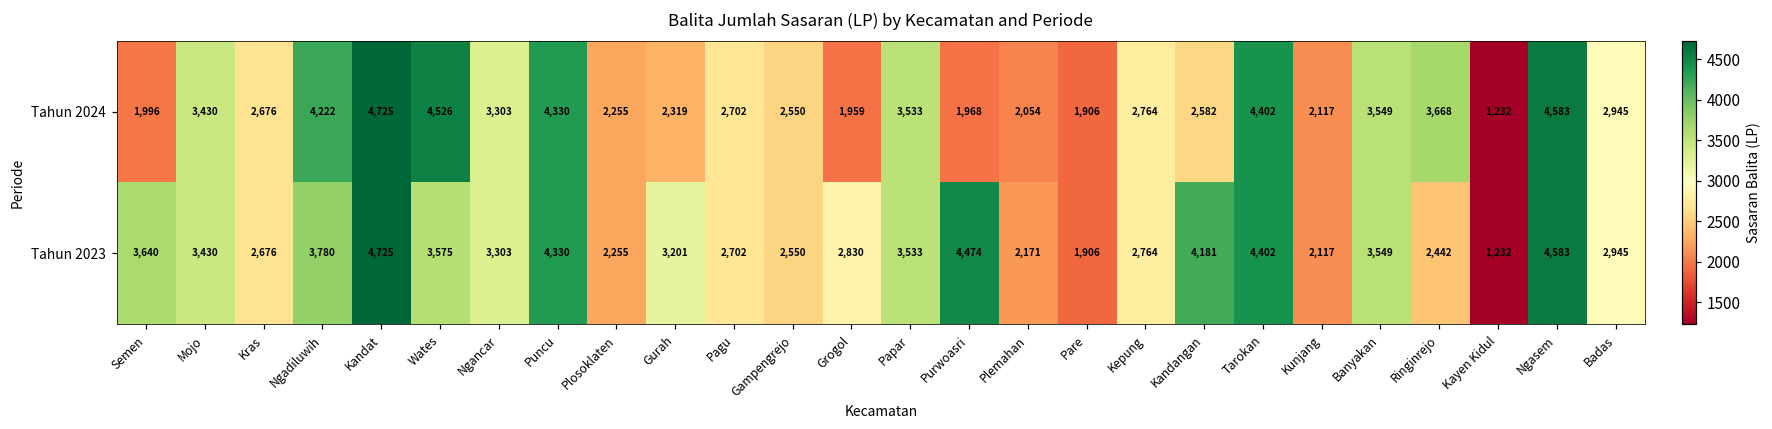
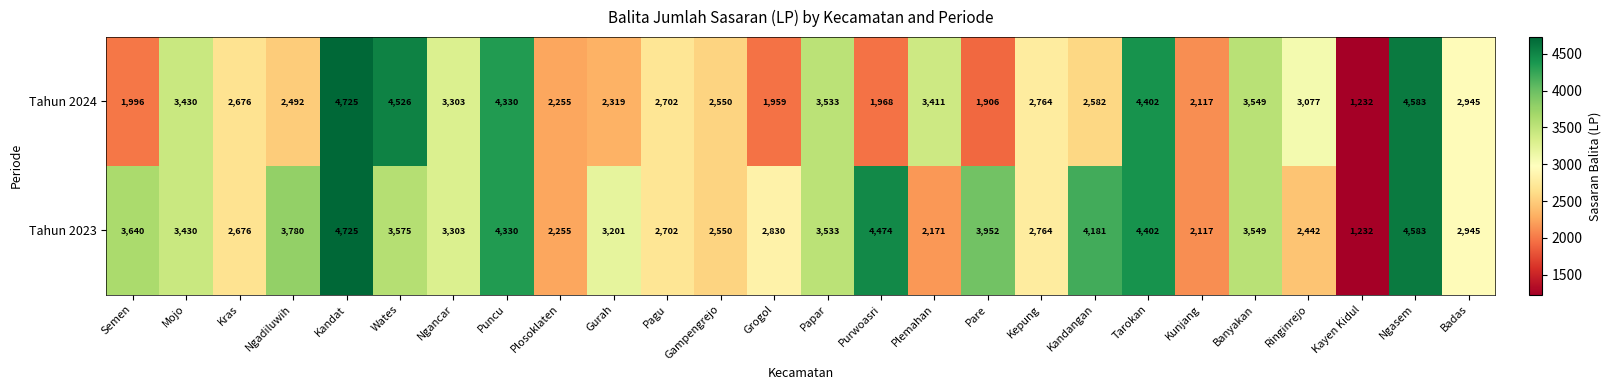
Tahun 2024, Ngadiluwih: 4,222 -> 2,492
Tahun 2024, Plemahan: 2,054 -> 3,411
Tahun 2024, Ringinrejo: 3,668 -> 3,077
Tahun 2023, Pare: 1,906 -> 3,952
